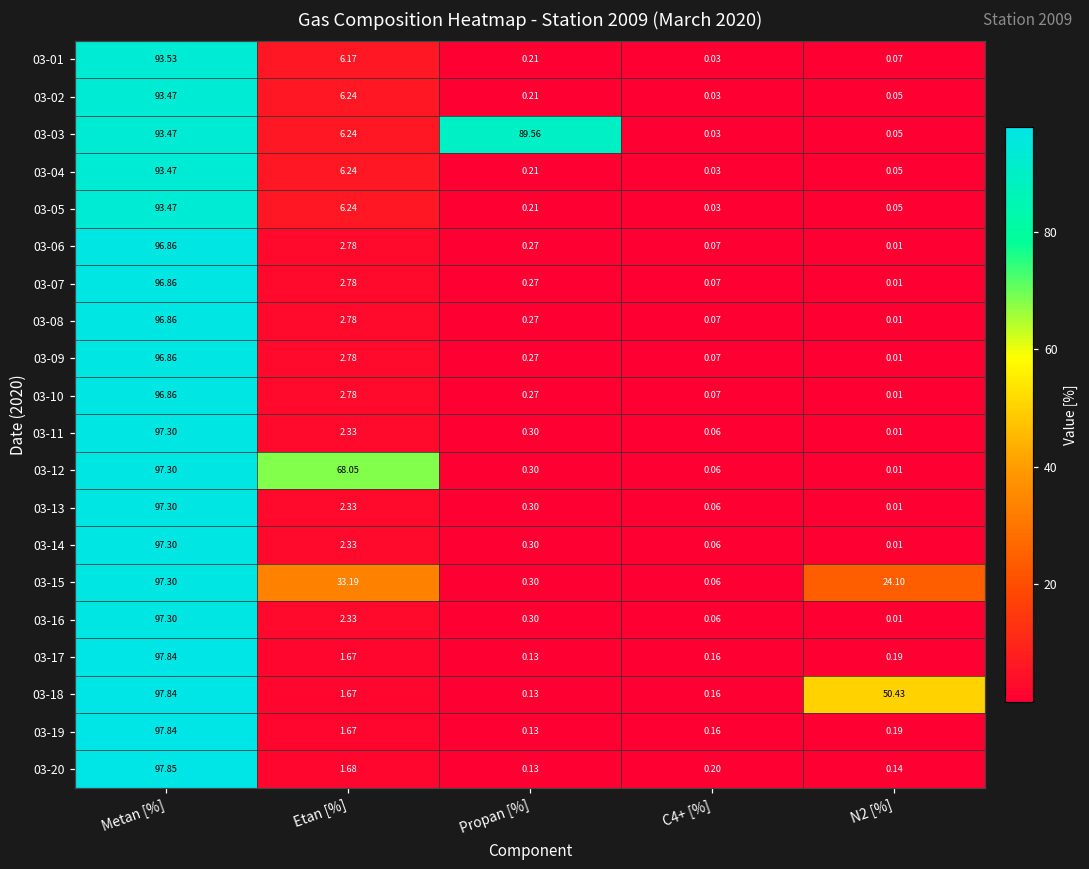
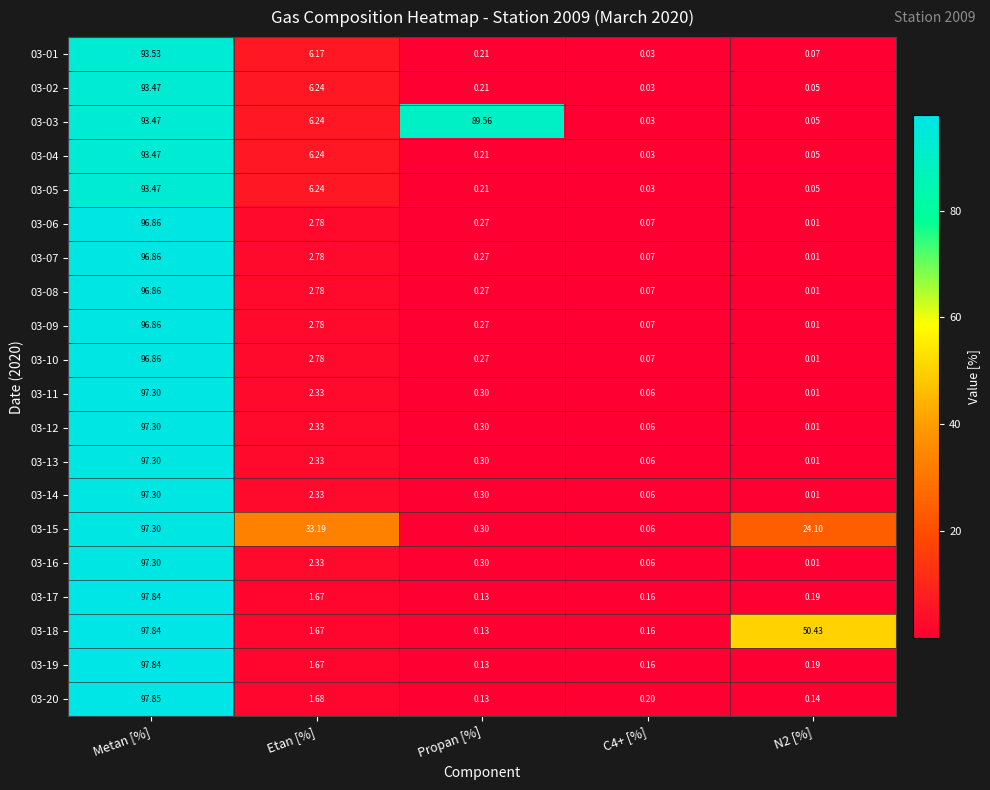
03-12, Etan [%]: 68.05 -> 2.33
